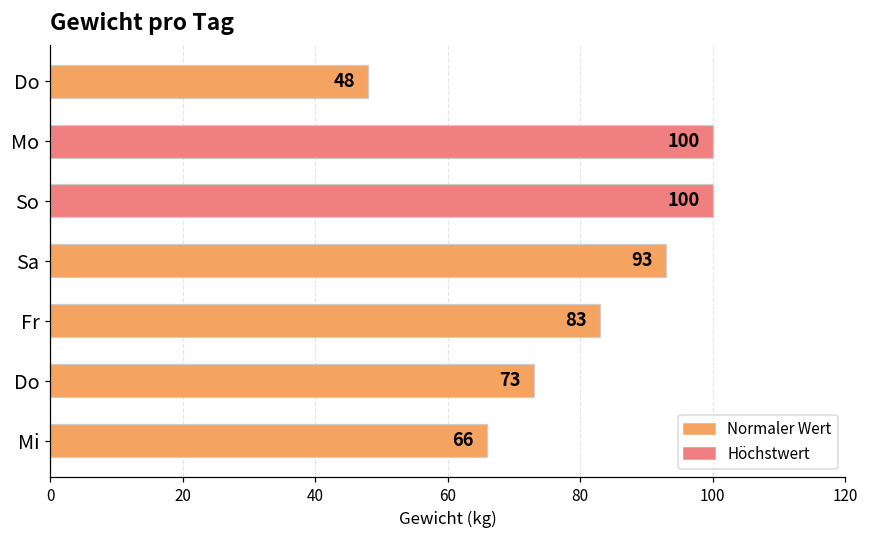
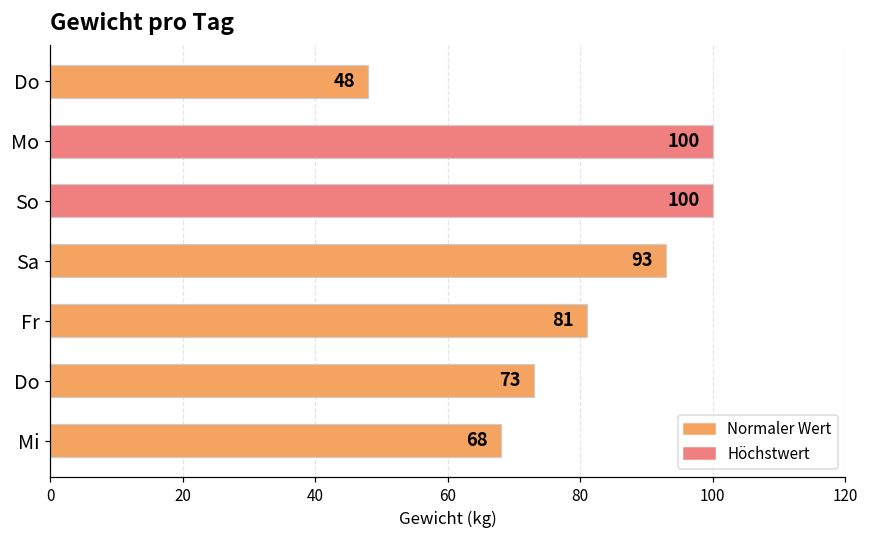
Fr: 83 -> 81
Mi: 66 -> 68
